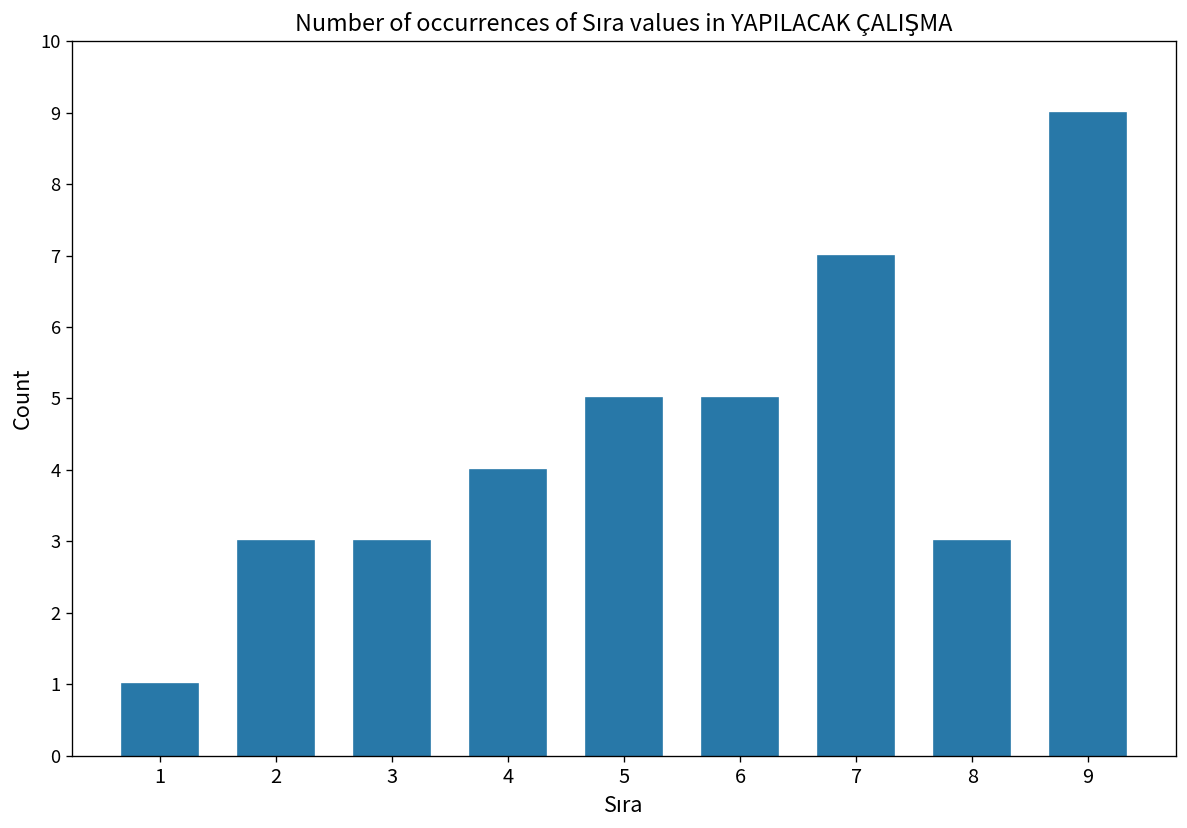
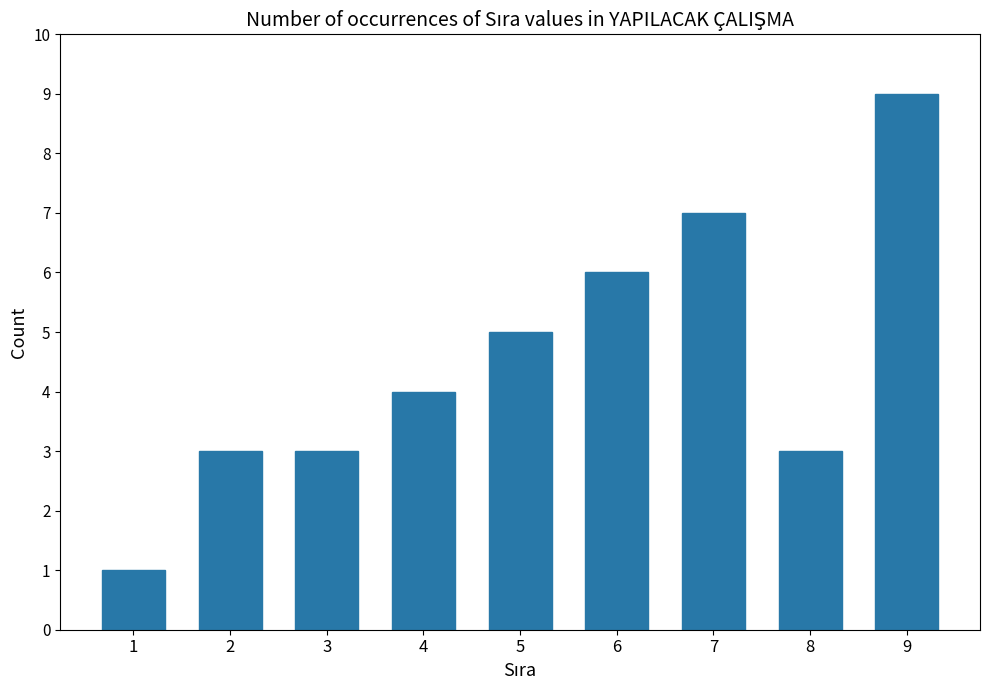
6: 5 -> 6
